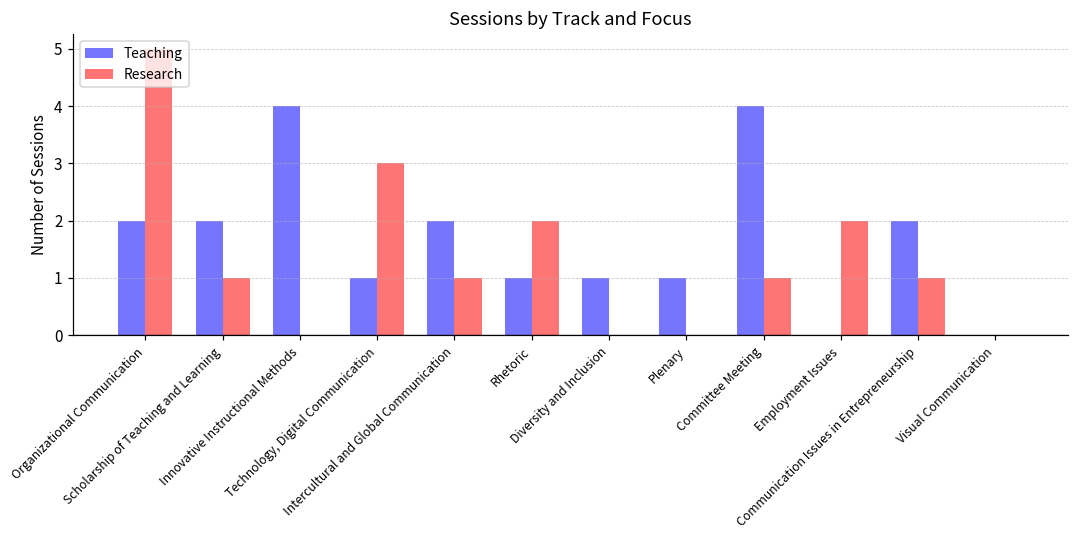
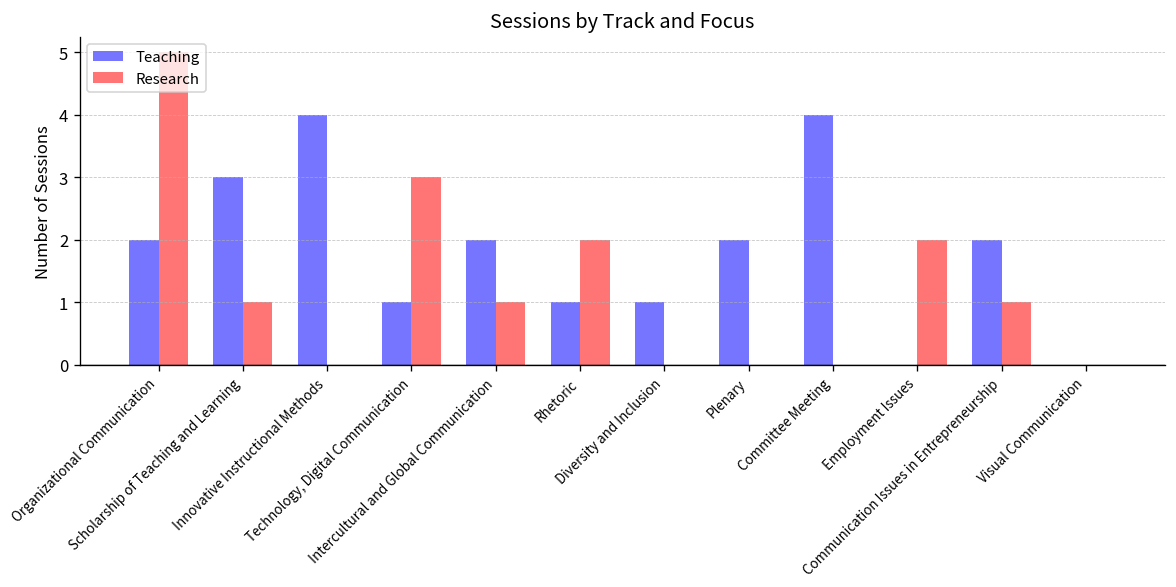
Teaching, Scholarship of Teaching and Learning: 2 -> 3
Teaching, Plenary: 1 -> 2
Research, Committee Meeting: 1 -> 0
